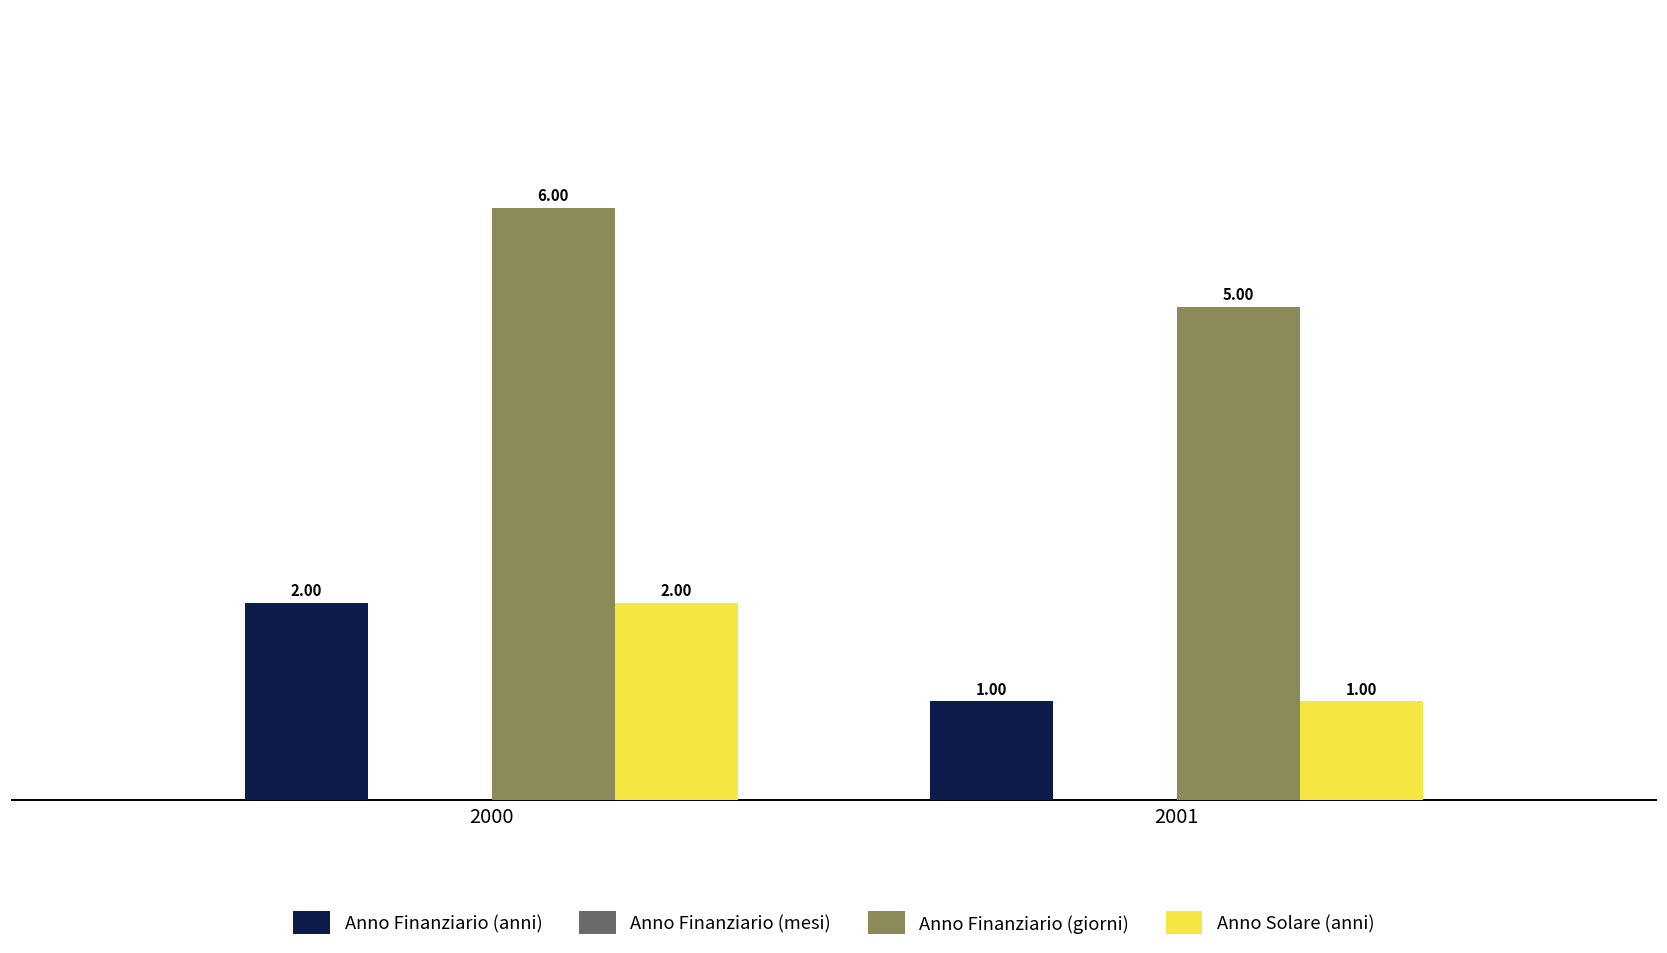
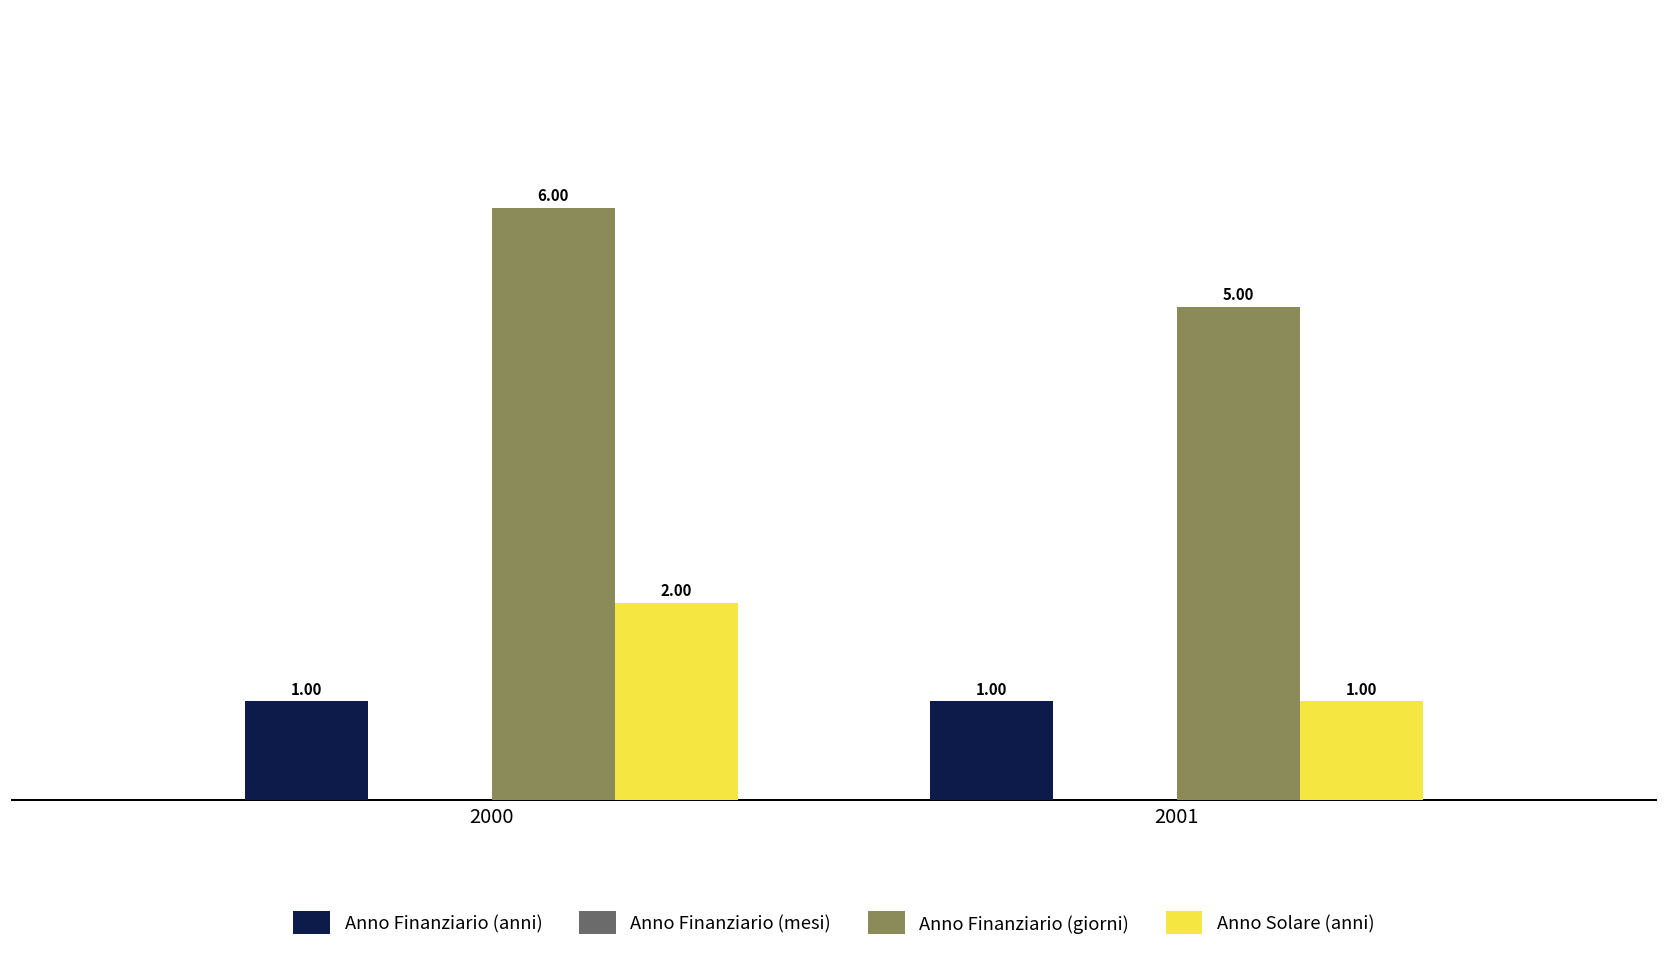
Anno Finanziario (anni), 2000: 2.00 -> 1.00
